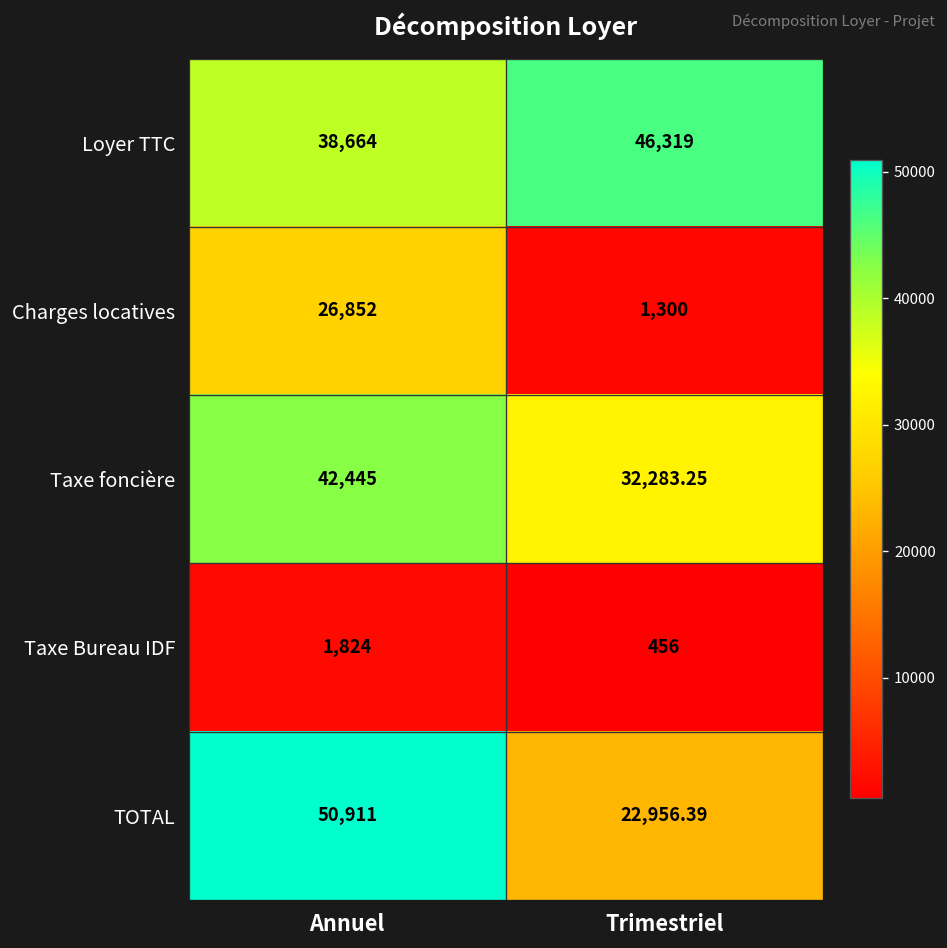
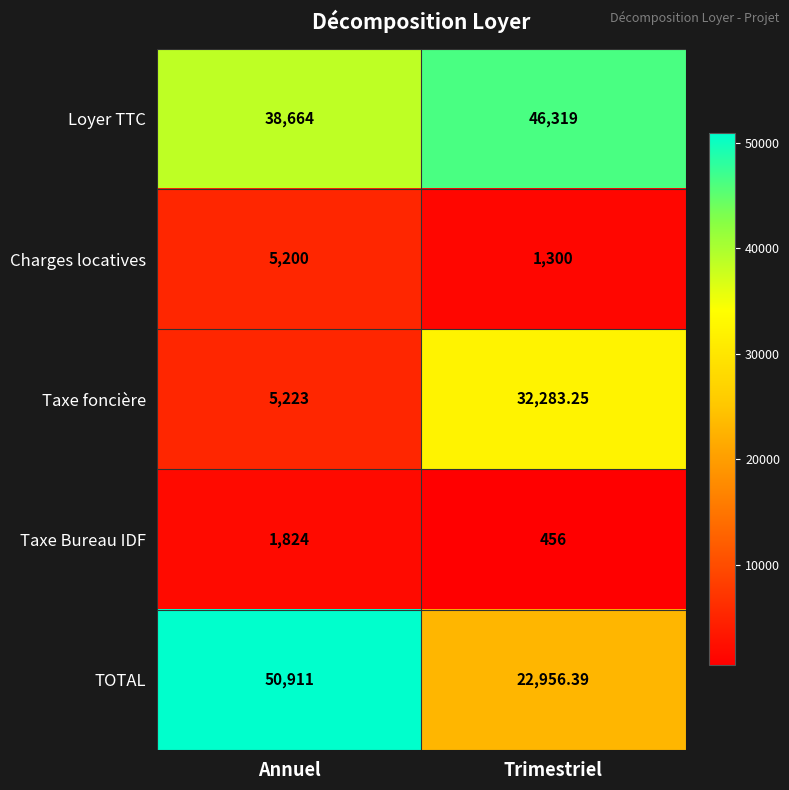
Charges locatives, Annuel: 26,852 -> 5,200
Taxe foncière, Annuel: 42,445 -> 5,223
